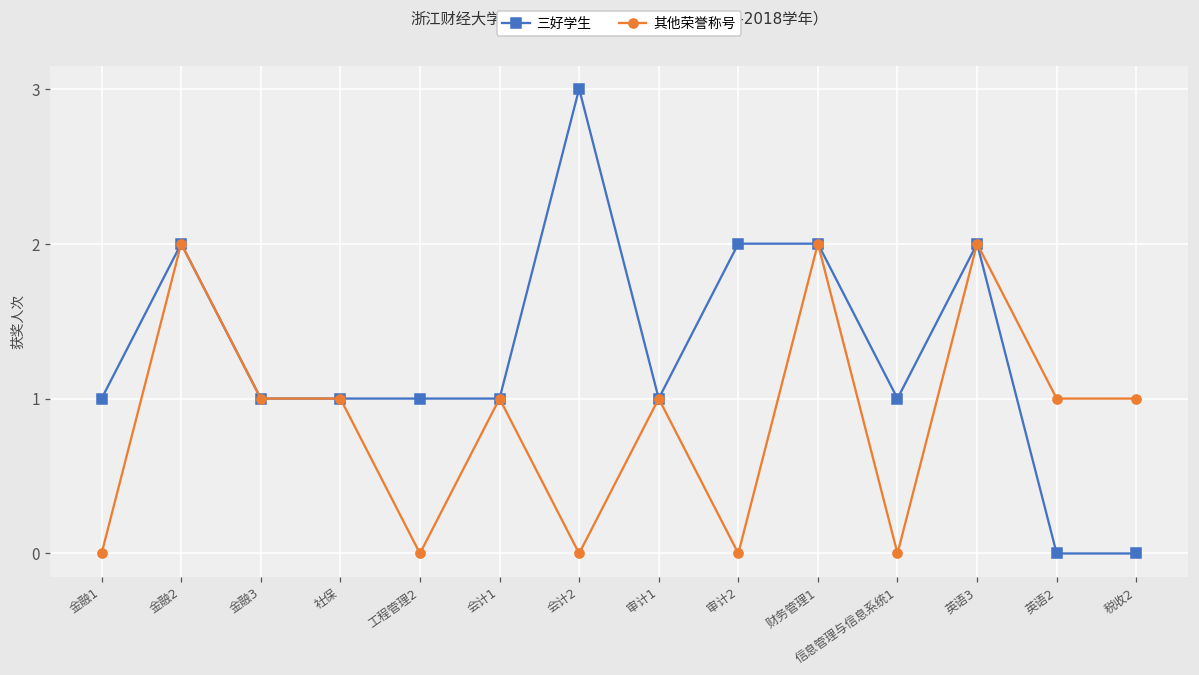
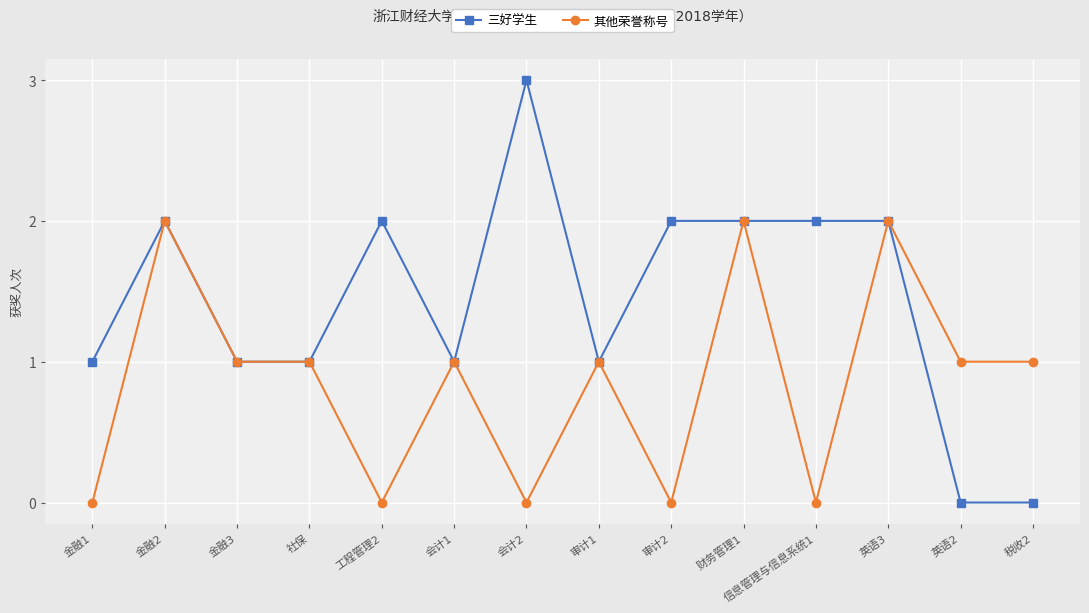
三好学生, 工程管理2: 1 -> 2
三好学生, 信息管理与信息系统1: 1 -> 2
